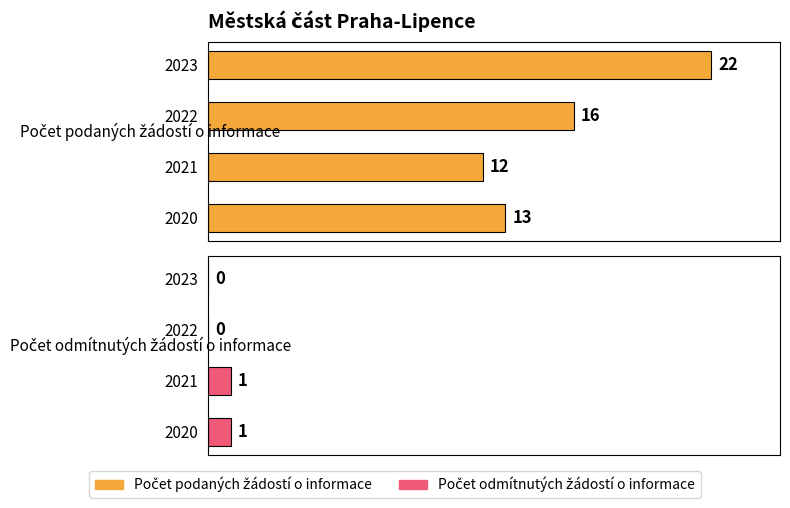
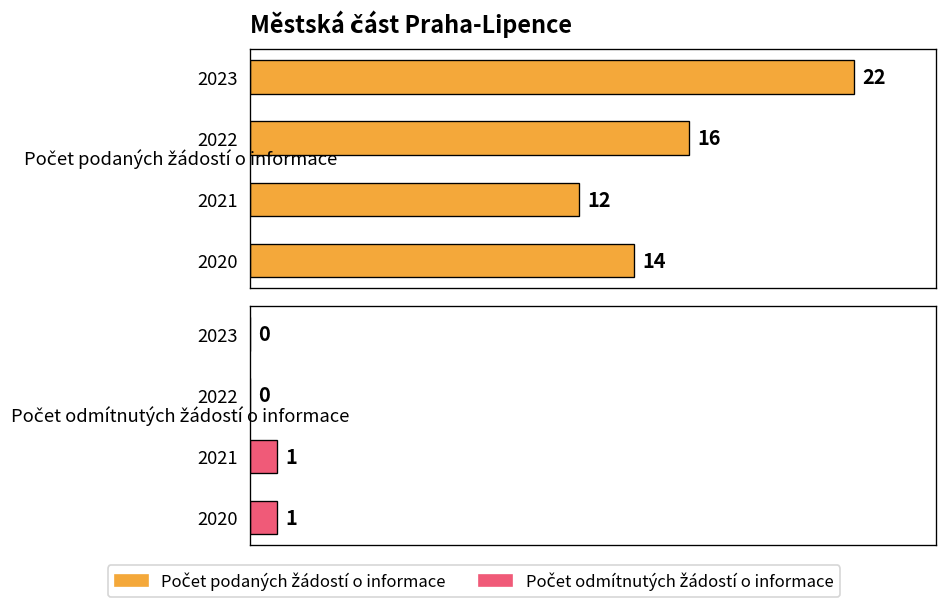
Městská část Praha-Lipence, 2020: 13 -> 14
